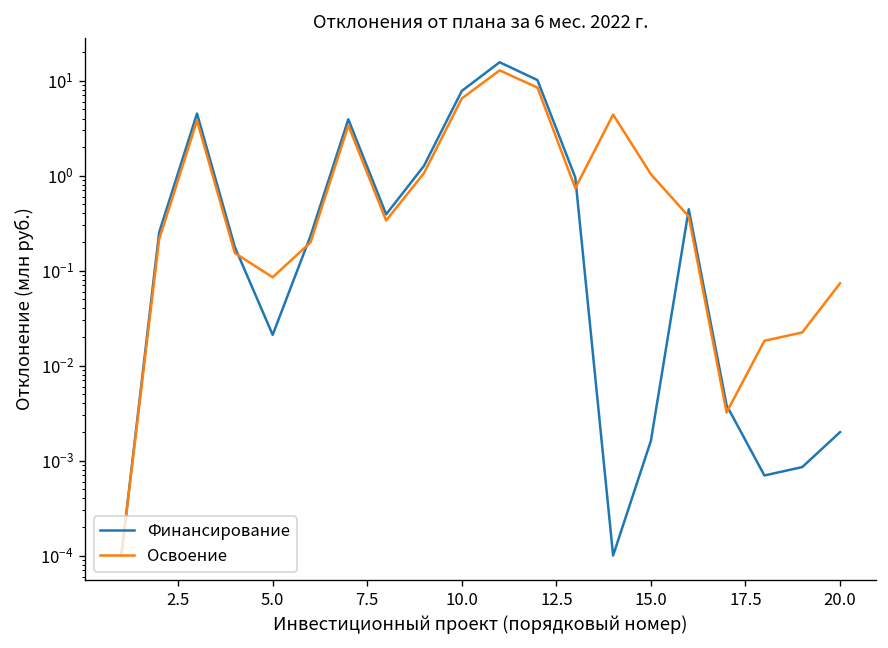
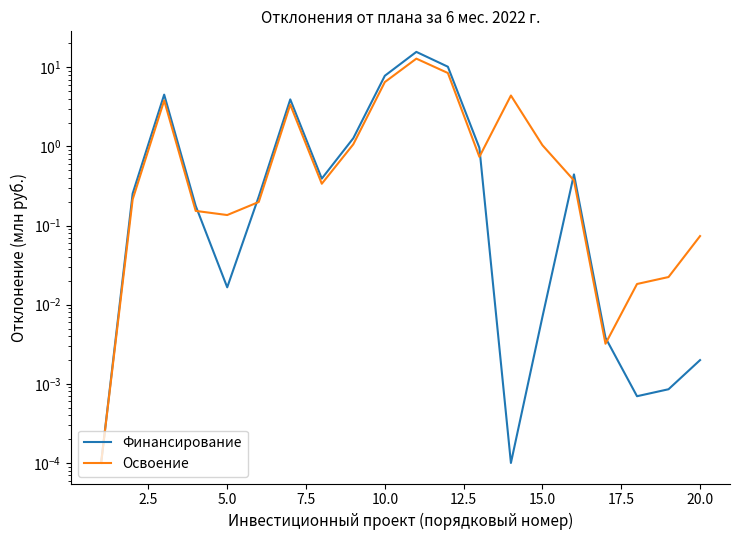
Финансирование, 5.0: 0.021 -> 0.017
Освоение, 5.0: 0.09 -> 0.14
Финансирование, 15.0: 0.0016 -> 0.007
